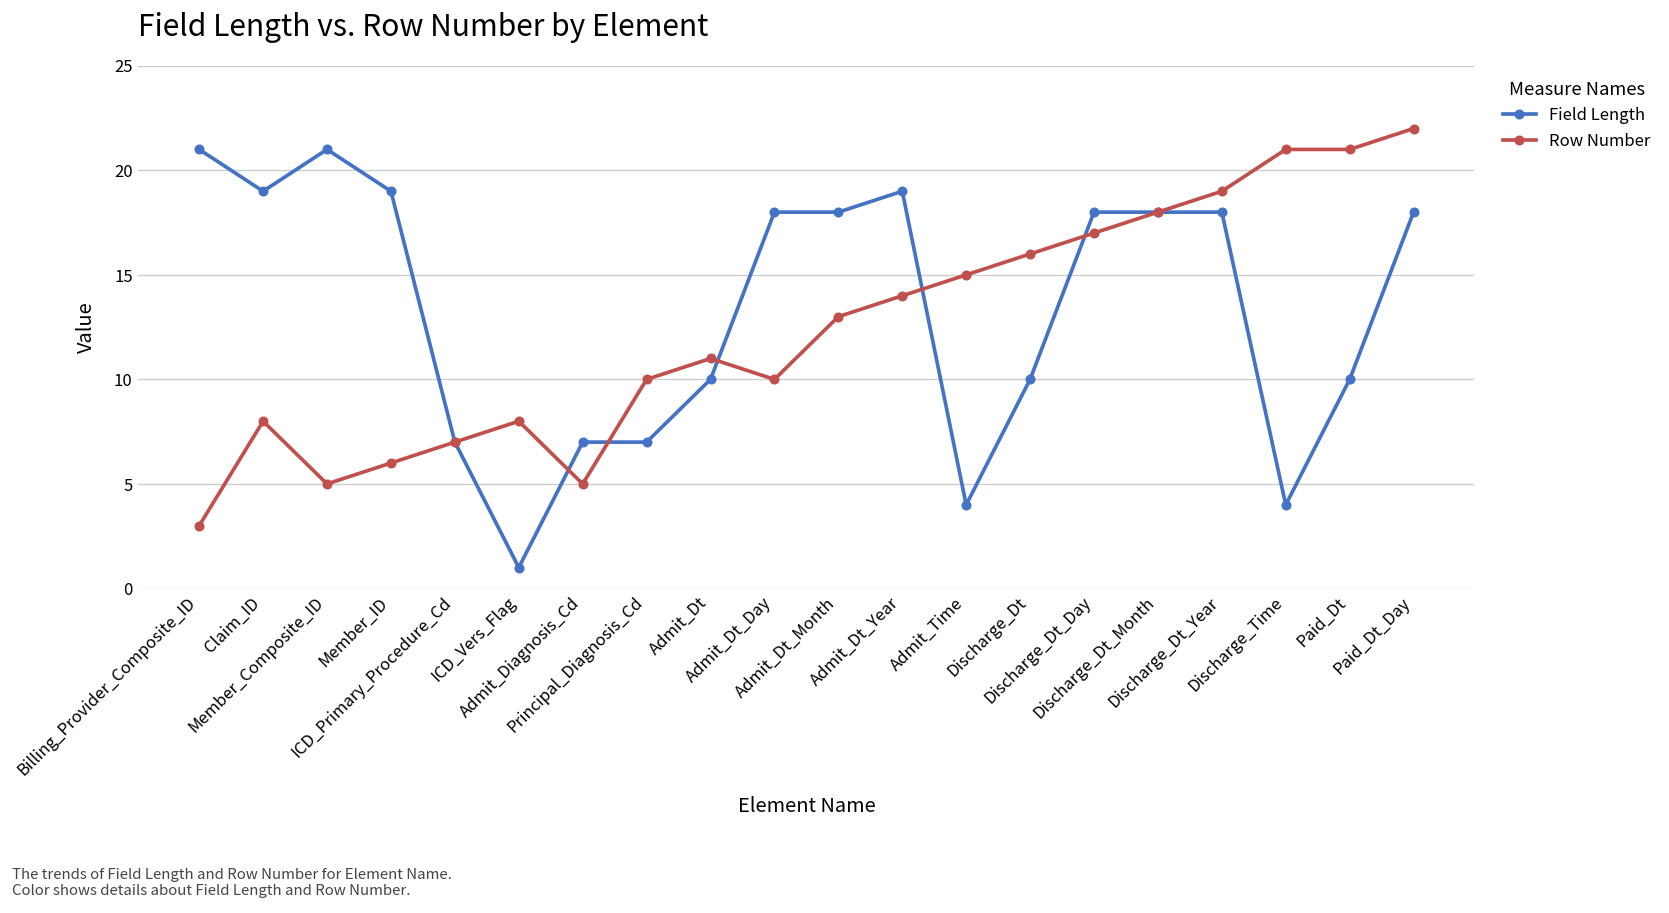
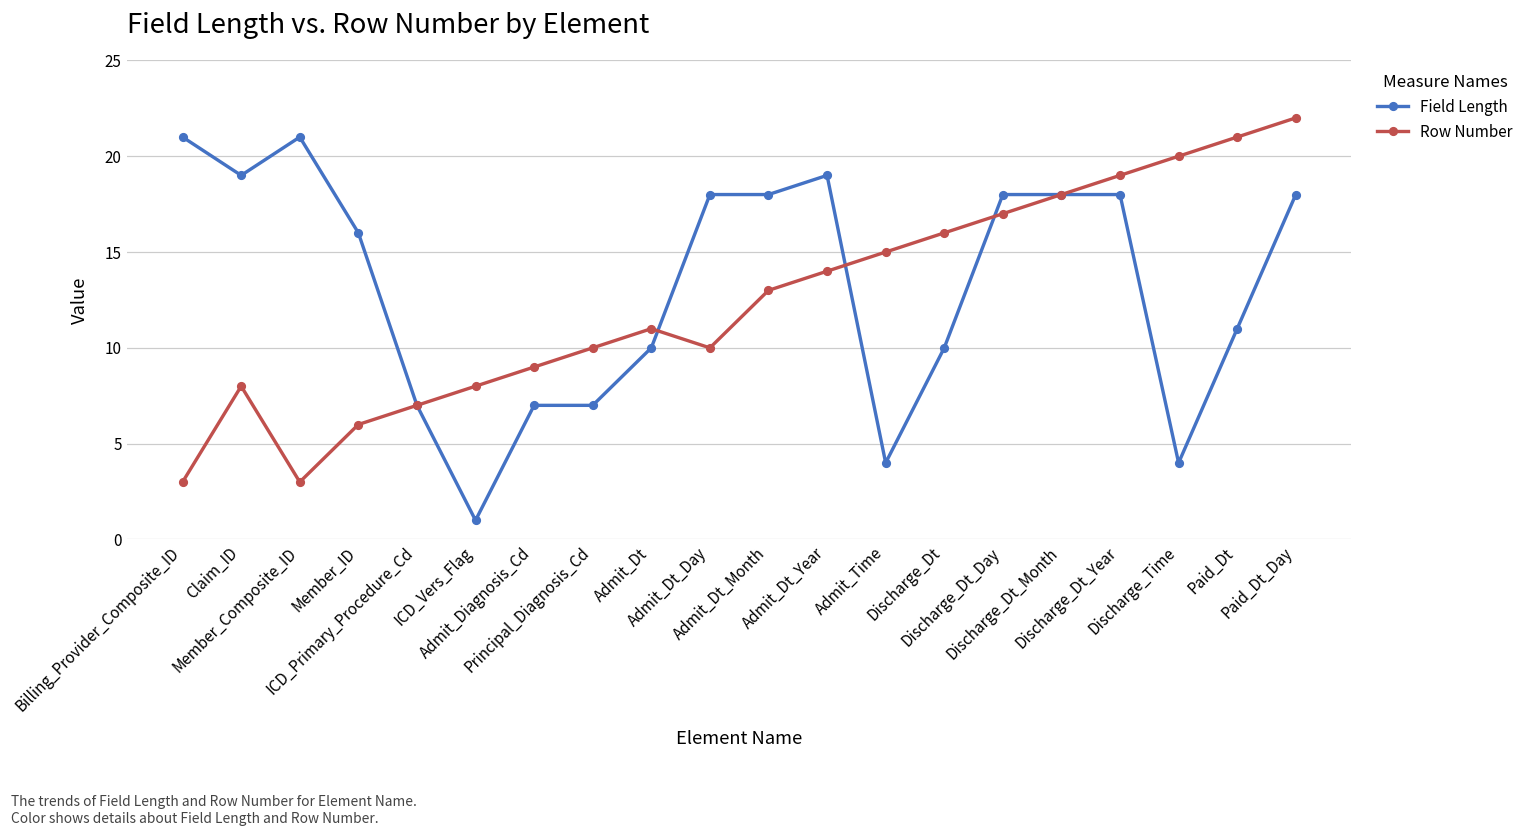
Row Number, Member_Composite_ID: 5 -> 3
Field Length, Member_ID: 19 -> 16
Row Number, Admit_Diagnosis_Cd: 5 -> 9
Row Number, Discharge_Time: 21 -> 20
Field Length, Paid_Dt: 10 -> 11
